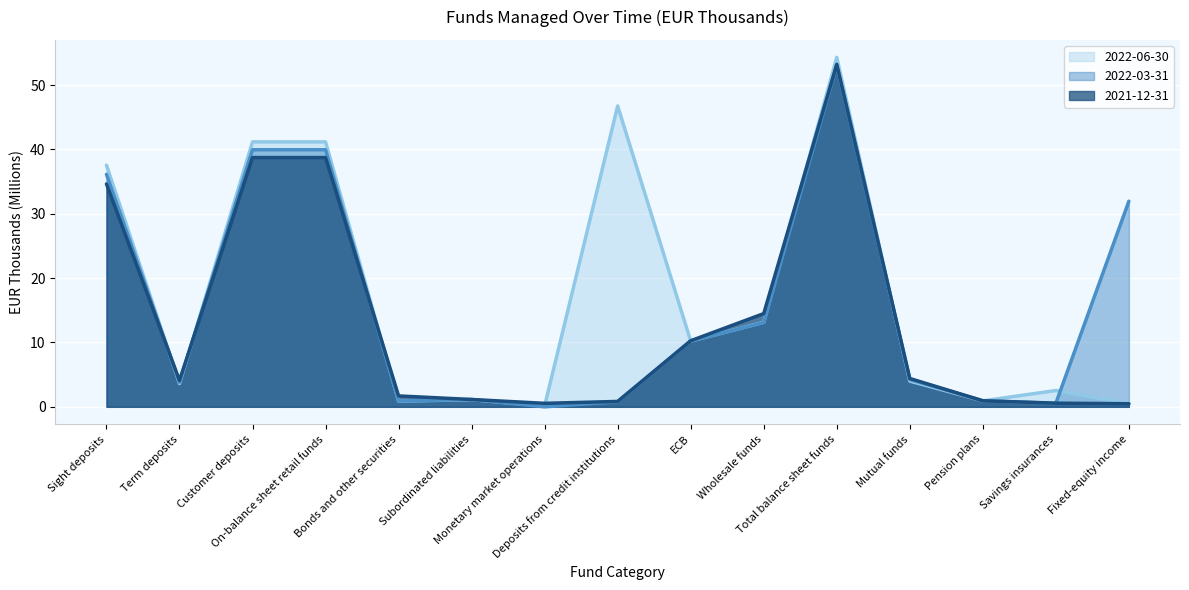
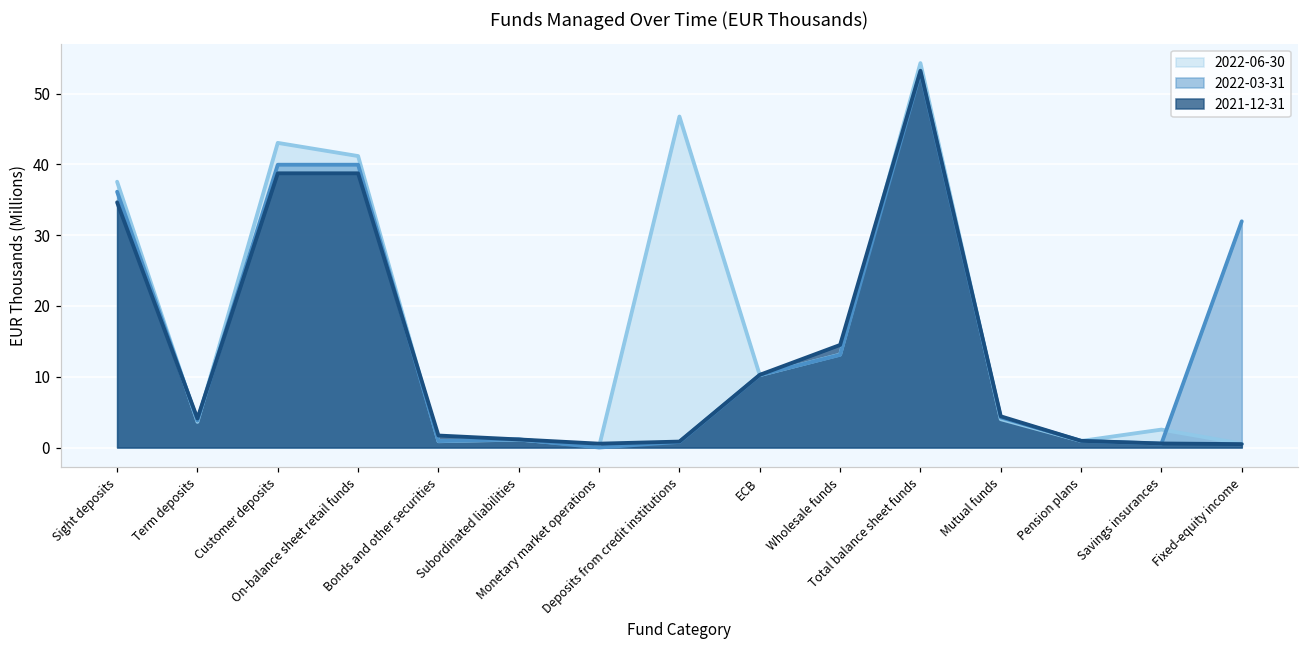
2022-06-30, Customer deposits: 41 -> 43
